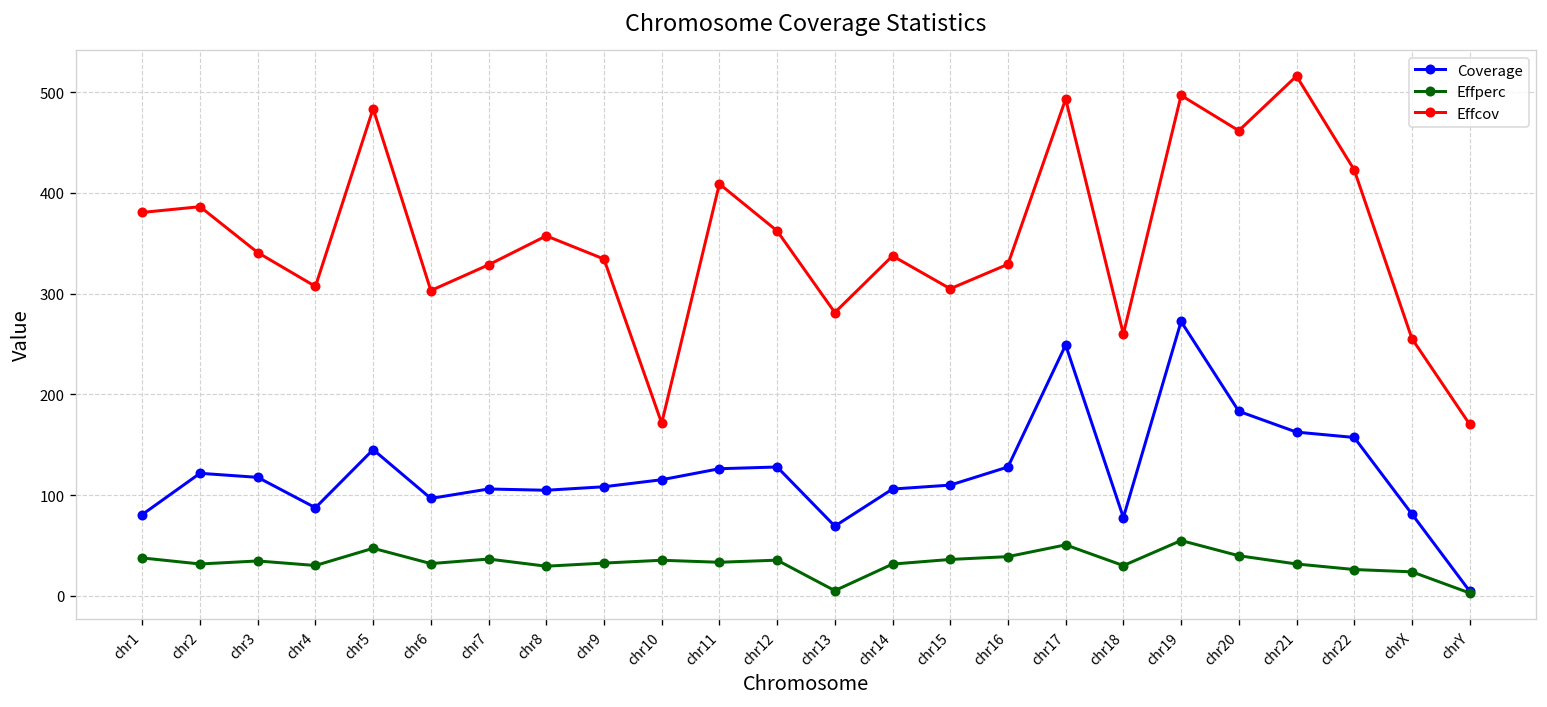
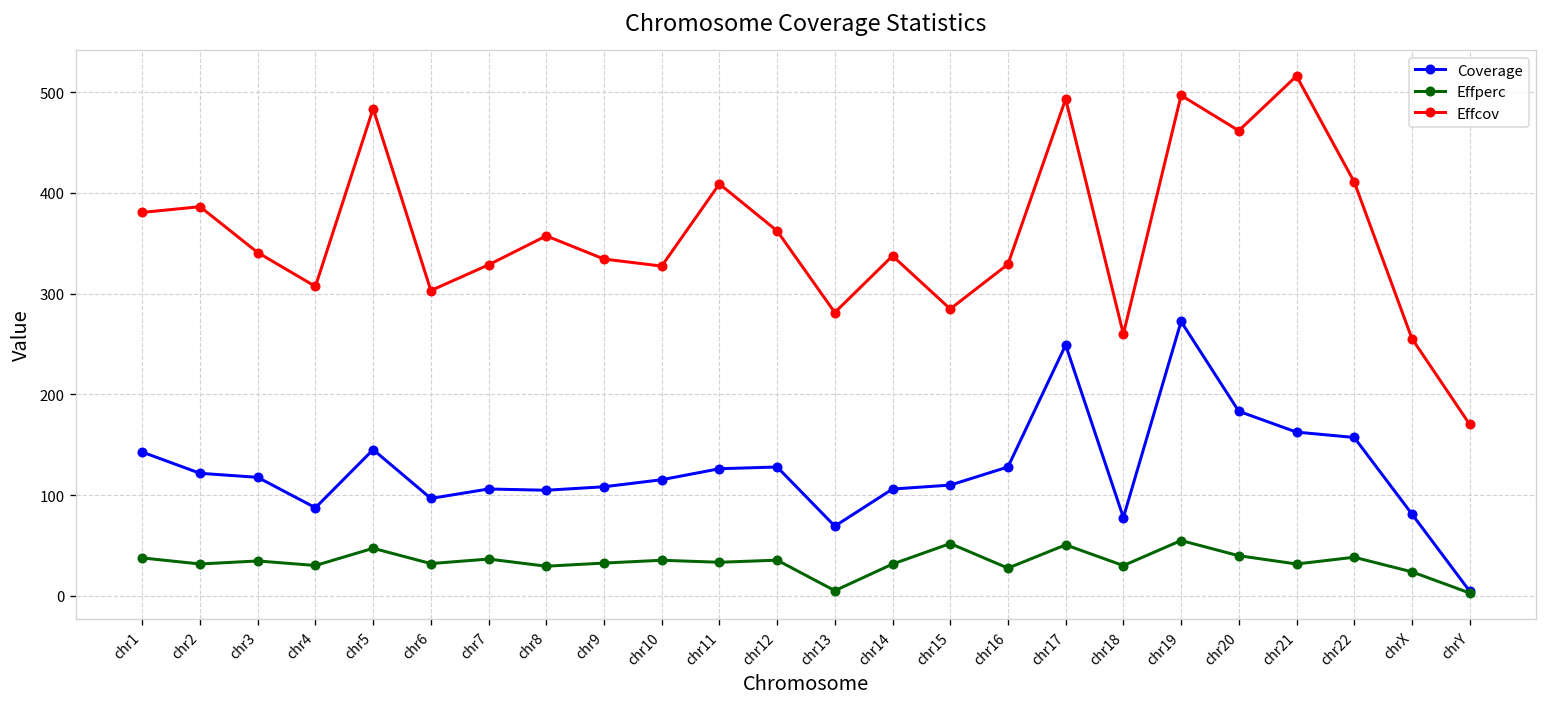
Coverage, chr1: 80 -> 140
Effcov, chr10: 170 -> 330
Effperc, chr15: 40 -> 50
Effcov, chr15: 300 -> 280
Effperc, chr16: 40 -> 30
Effperc, chr22: 30 -> 40
Effcov, chr22: 420 -> 410
